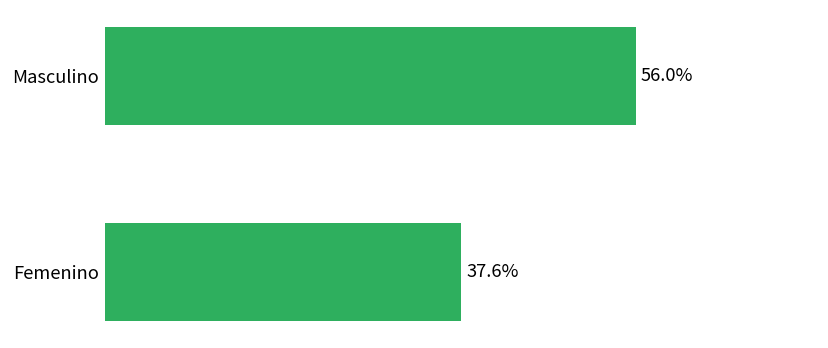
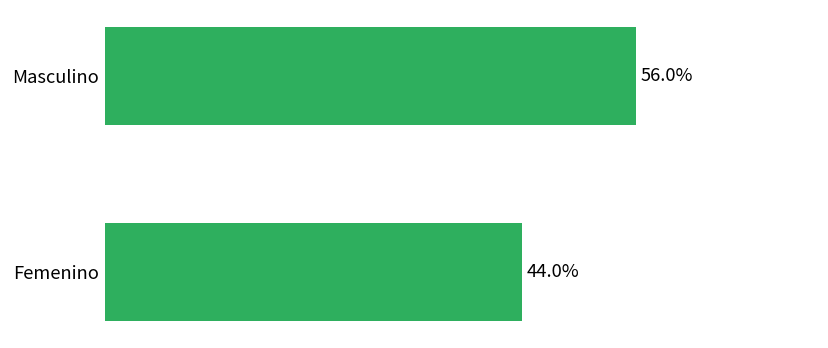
Femenino: 37.6% -> 44.0%
